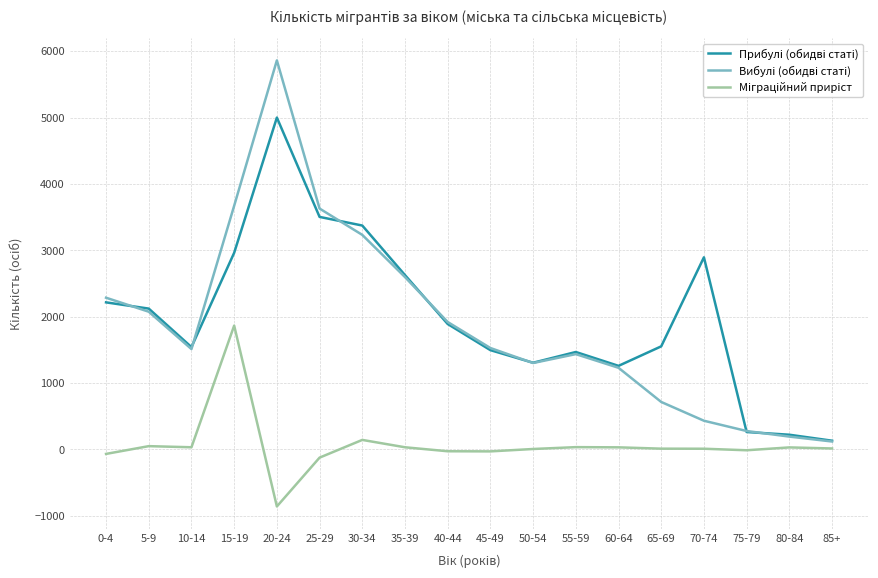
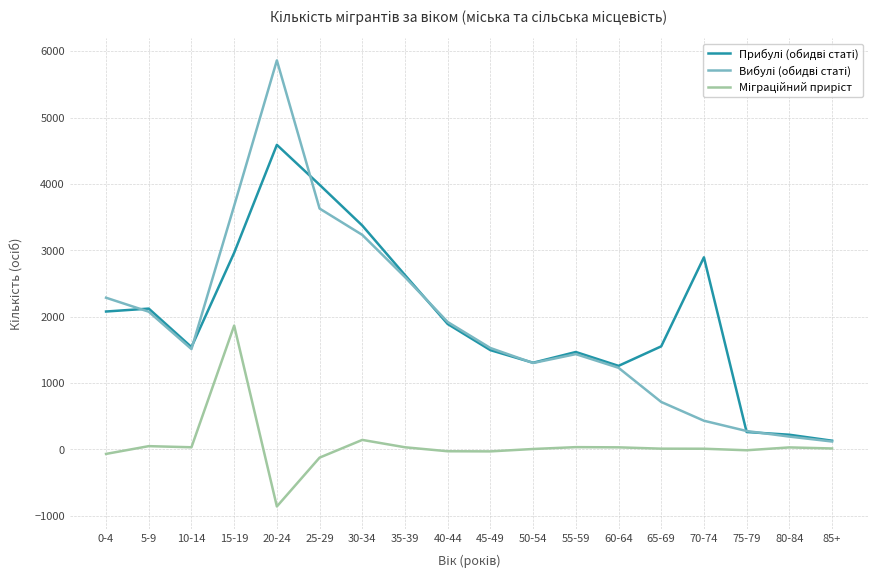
Прибулі (обидві статі), 0-4: 2200 -> 2100
Прибулі (обидві статі), 20-24: 5000 -> 4600
Прибулі (обидві статі), 25-29: 3500 -> 4000
